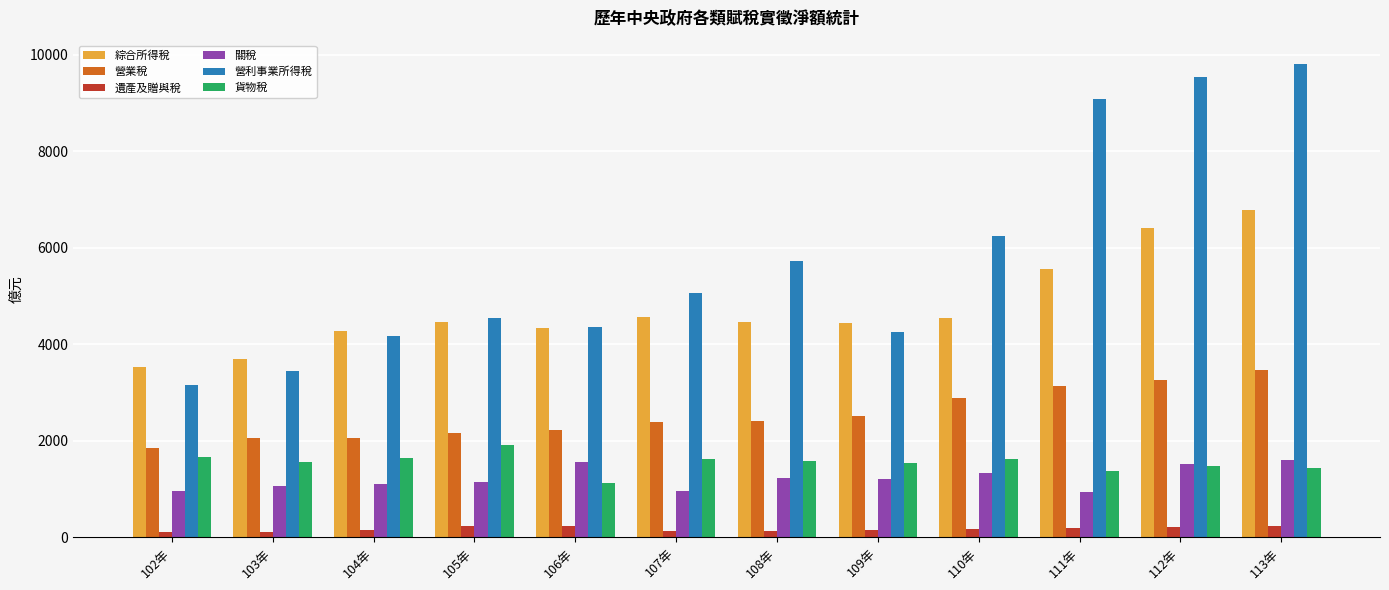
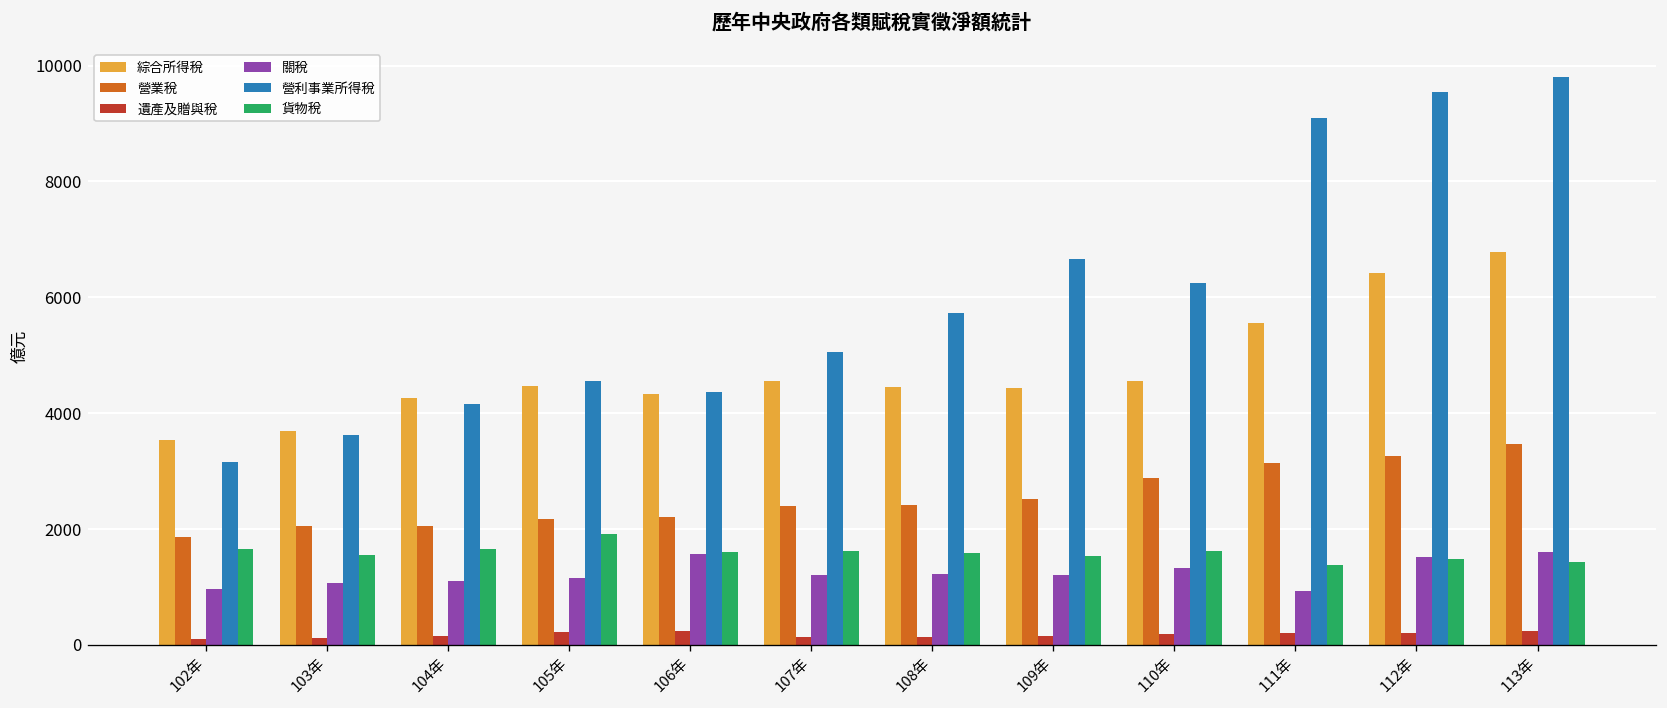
營利事業所得稅, 103年: 3400 -> 3600
貨物稅, 106年: 1100 -> 1600
關稅, 107年: 1000 -> 1200
營利事業所得稅, 109年: 4300 -> 6700
